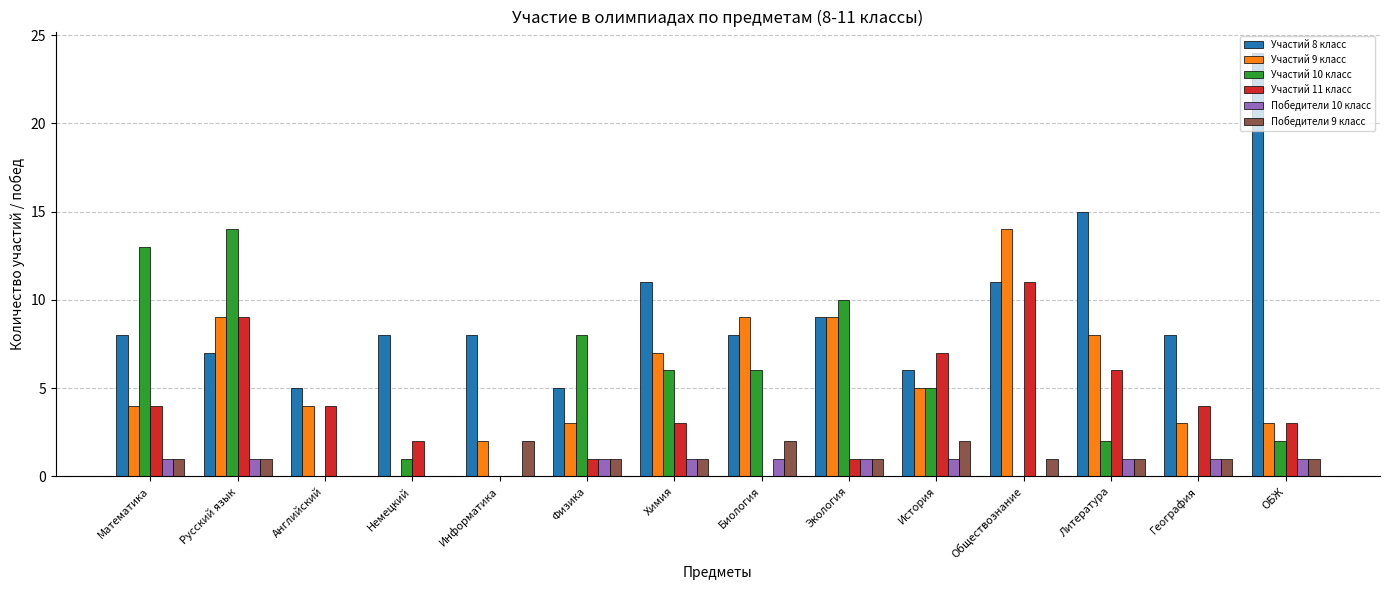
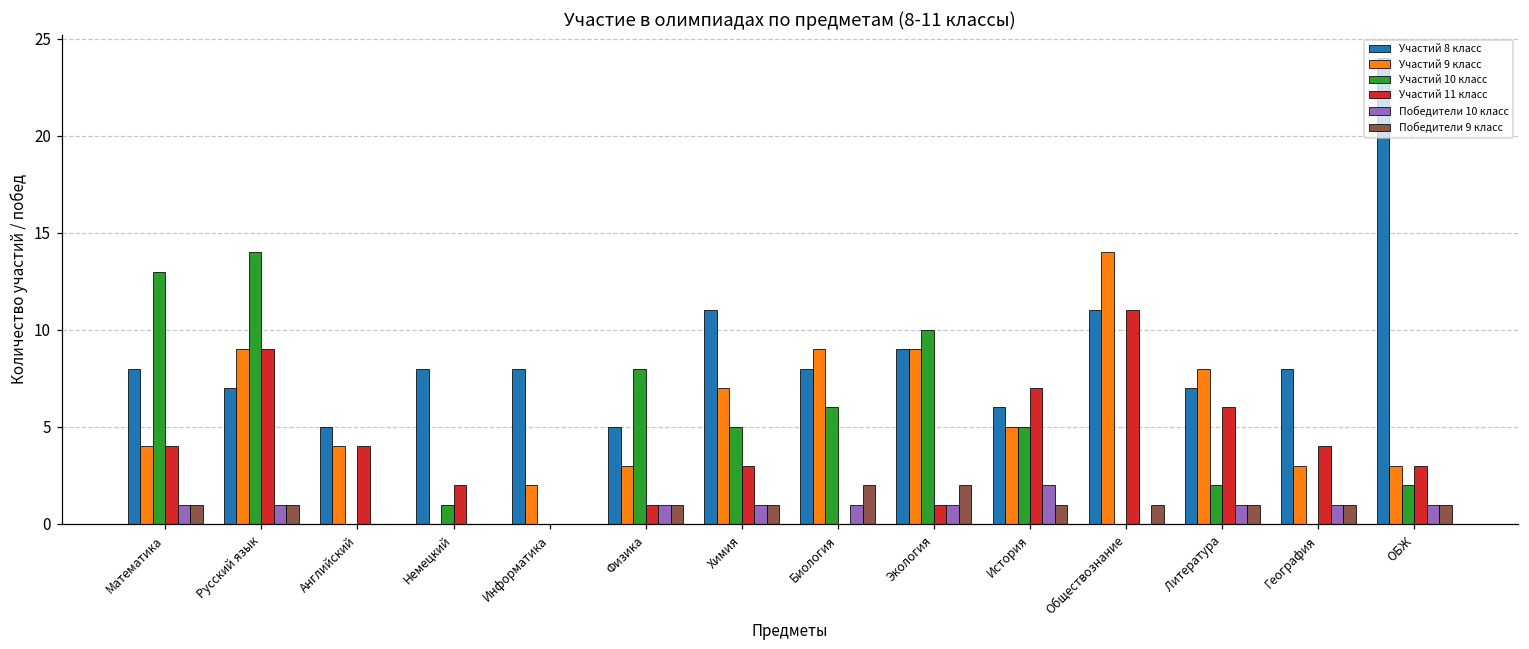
Победители 9 класс, Информатика: 2 -> 0
Участий 10 класс, Химия: 6 -> 5
Победители 9 класс, Экология: 1 -> 2
Победители 10 класс, История: 1 -> 2
Победители 9 класс, История: 2 -> 1
Участий 8 класс, Литература: 15 -> 7
